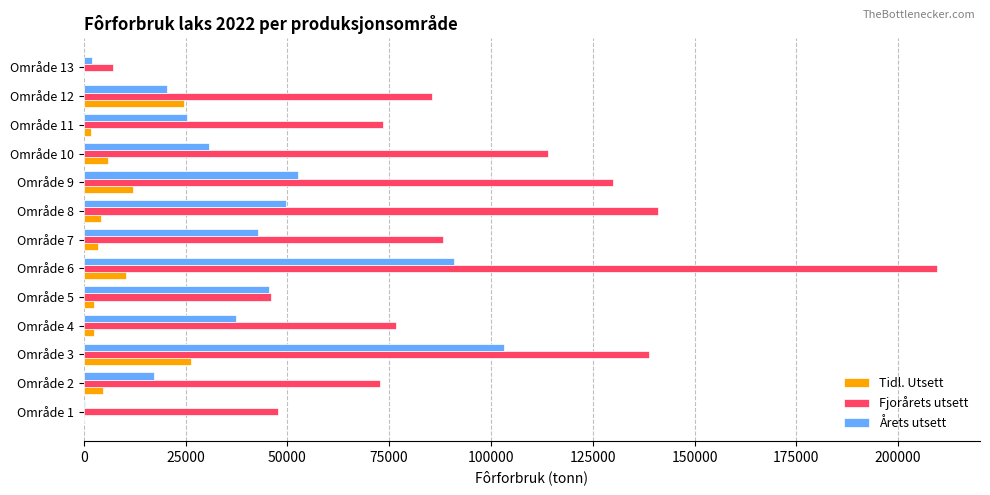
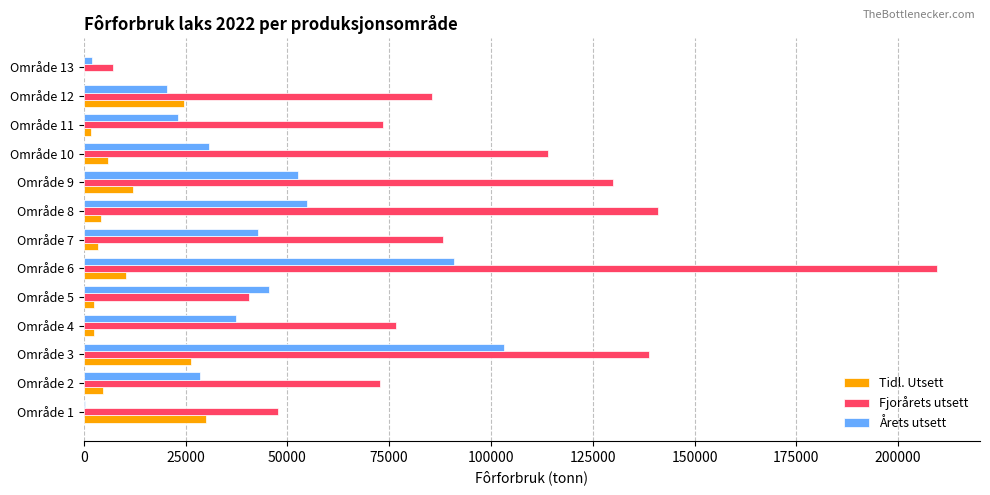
Årets utsett, Område 11: 25000 -> 23000
Årets utsett, Område 8: 50000 -> 55000
Fjorårets utsett, Område 5: 46000 -> 41000
Årets utsett, Område 2: 17000 -> 29000
Tidl. Utsett, Område 1: 0 -> 30000
